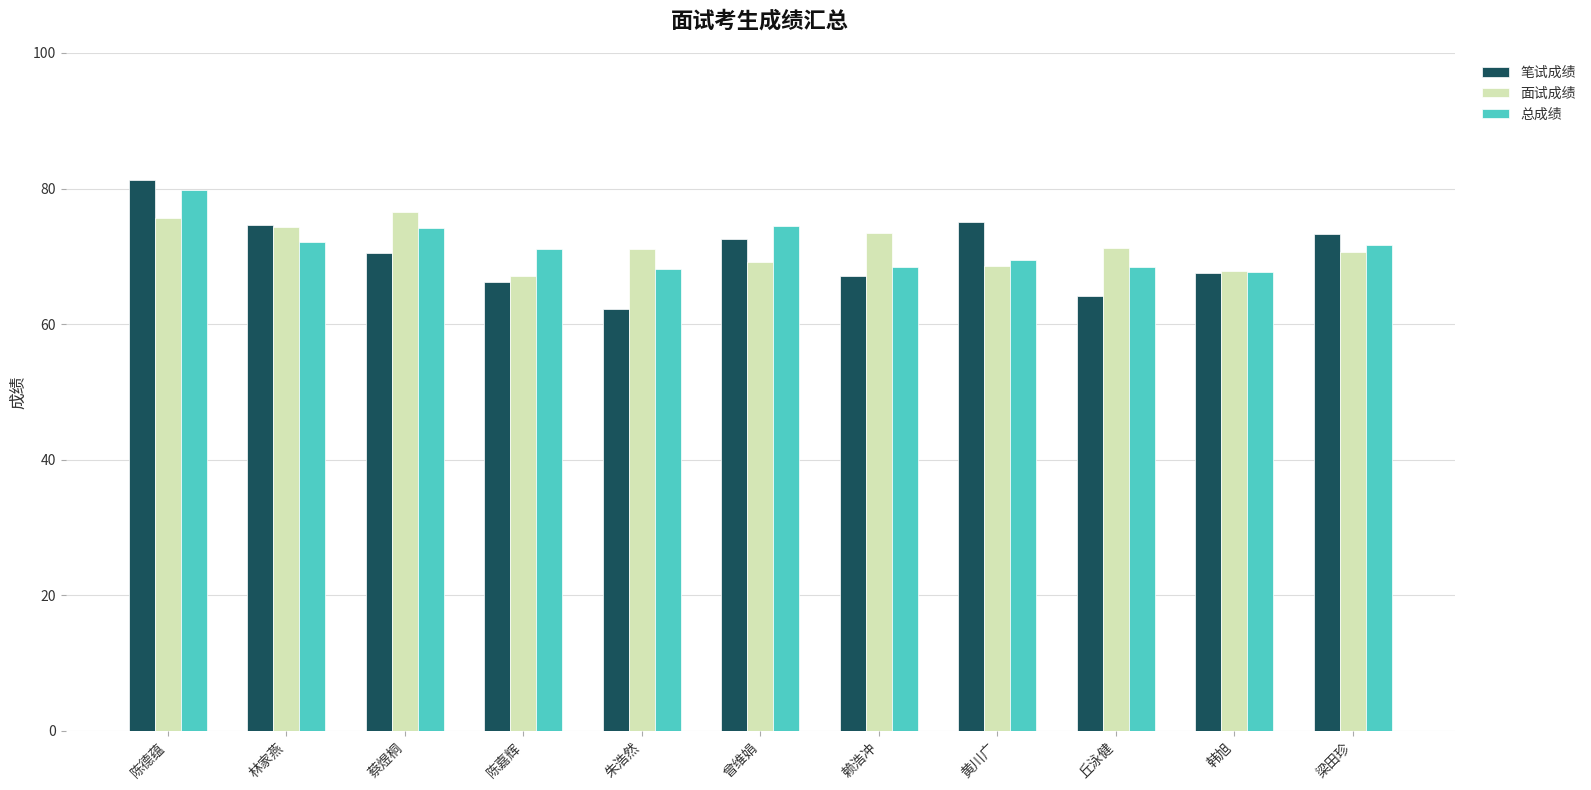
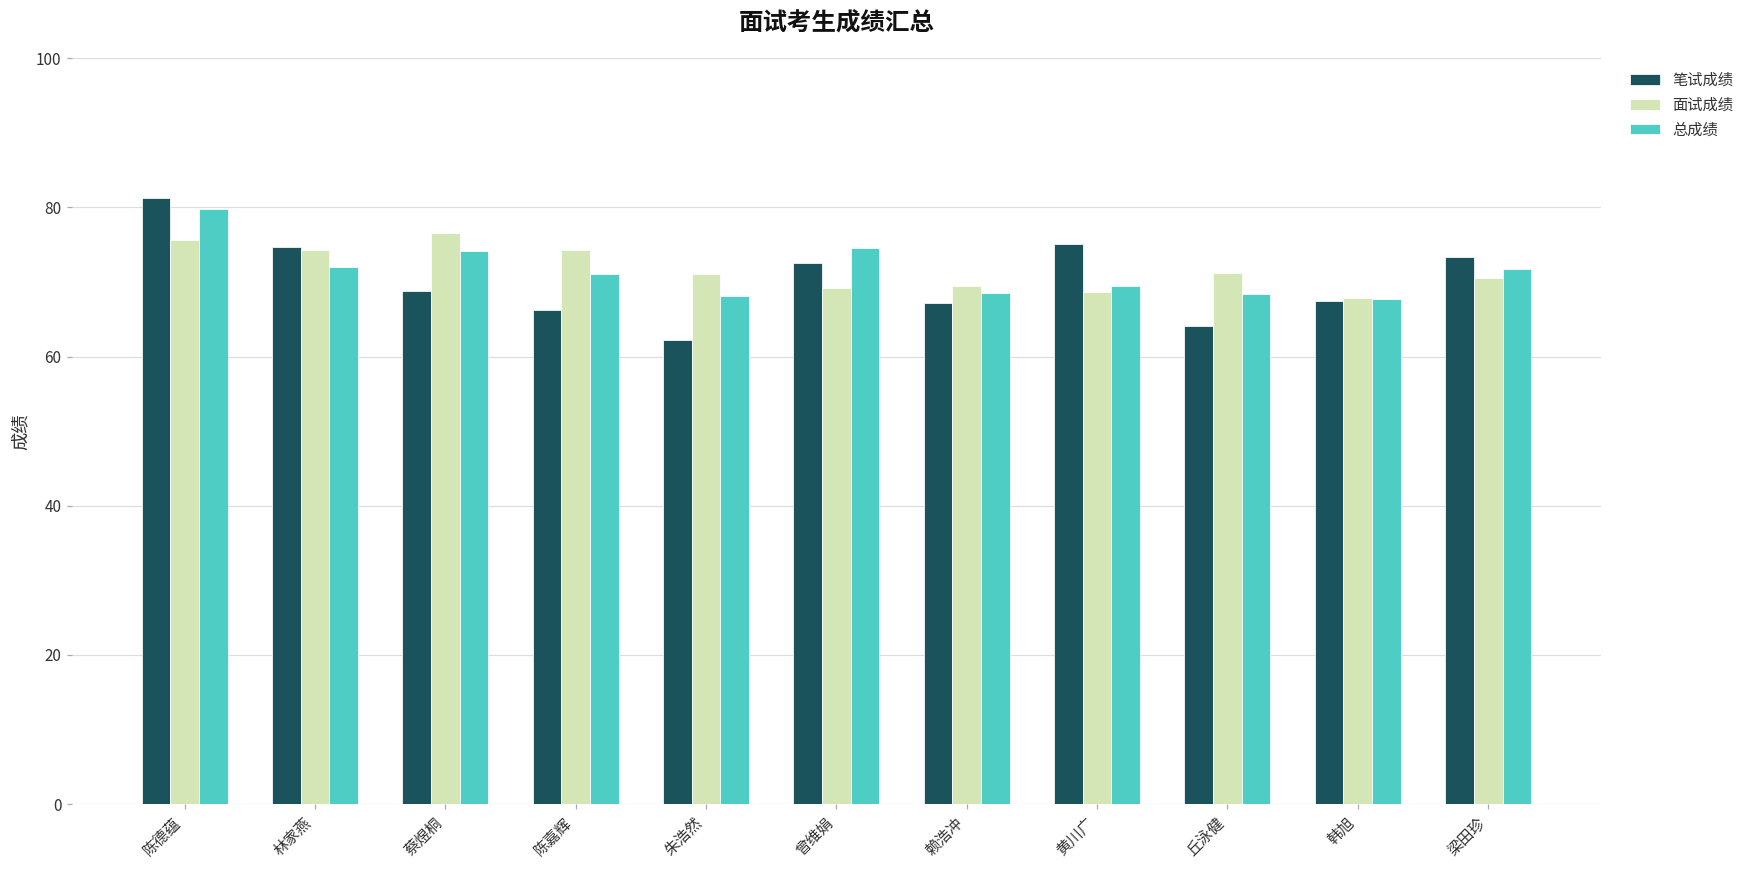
笔试成绩, 蔡煜桐: 71 -> 69
面试成绩, 陈嘉辉: 67 -> 74
面试成绩, 赖浩冲: 73 -> 69
